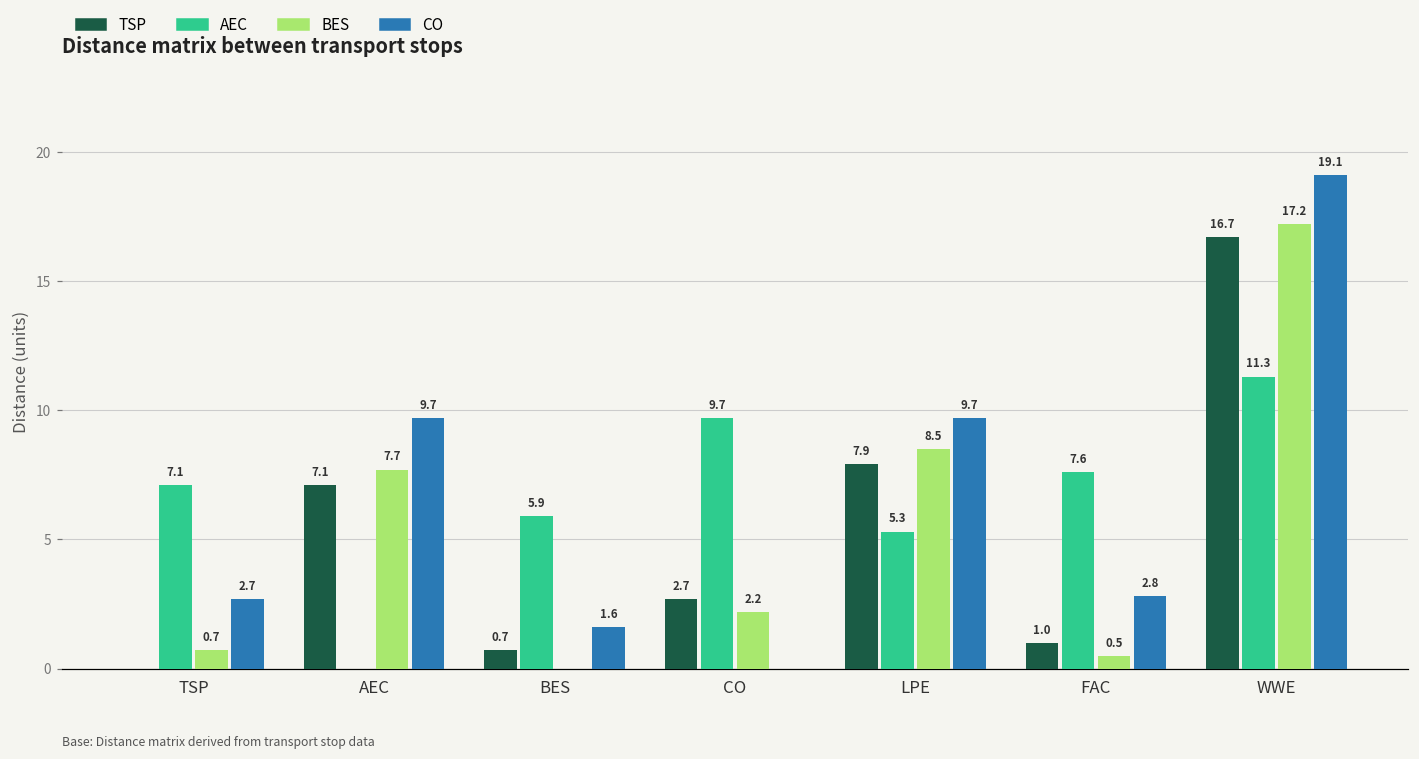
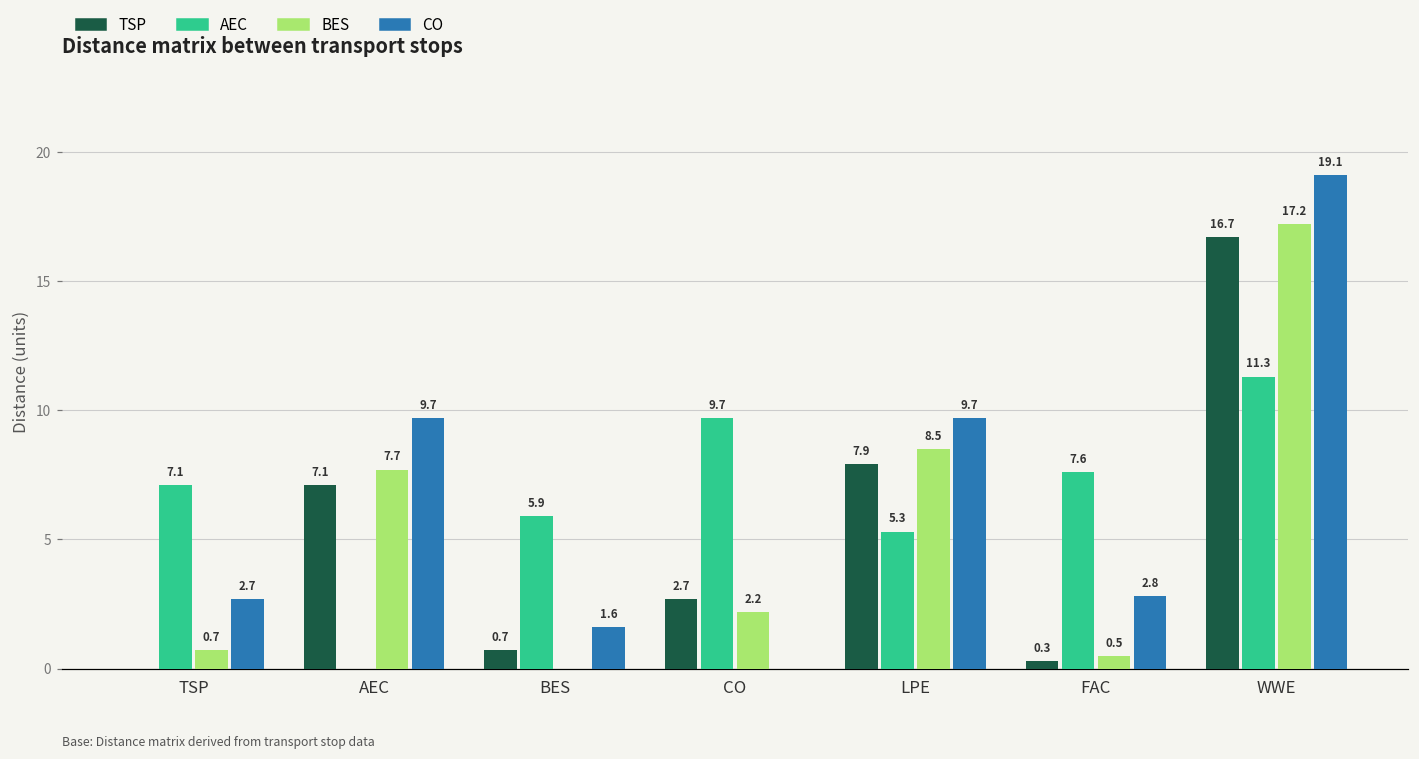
TSP, FAC: 1.0 -> 0.3
